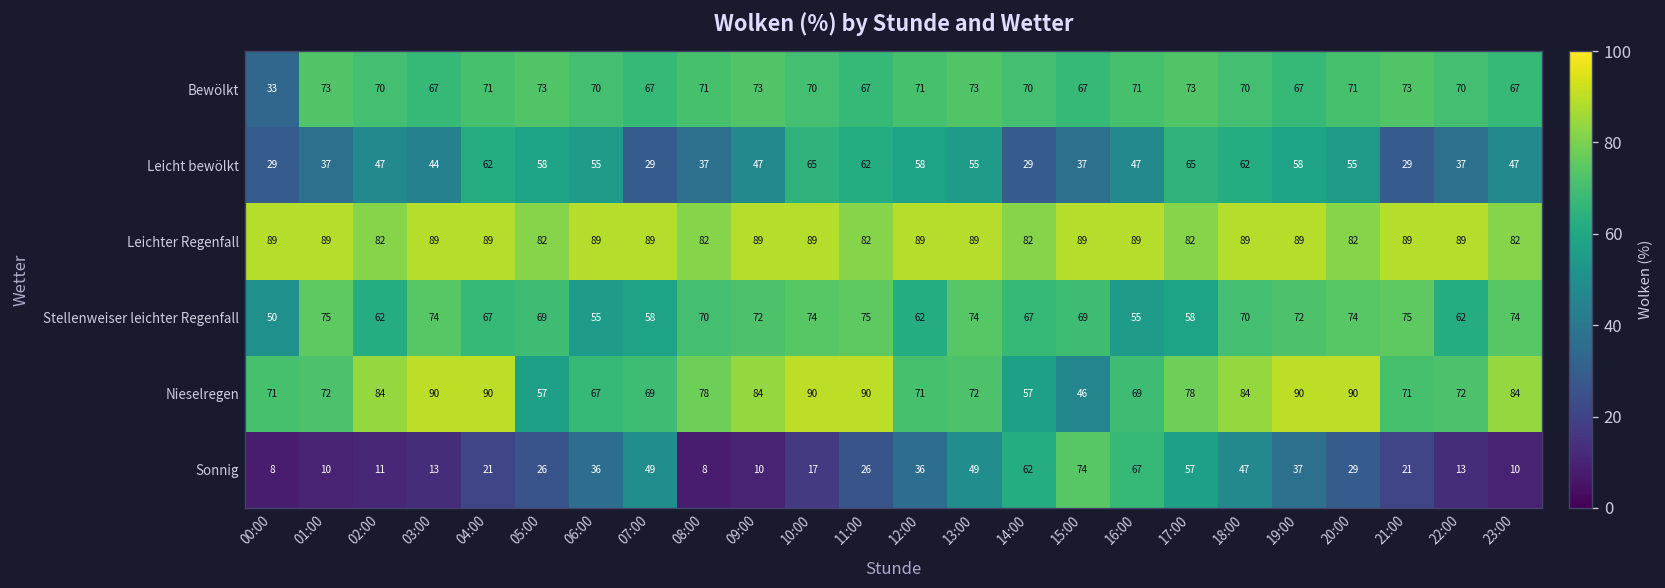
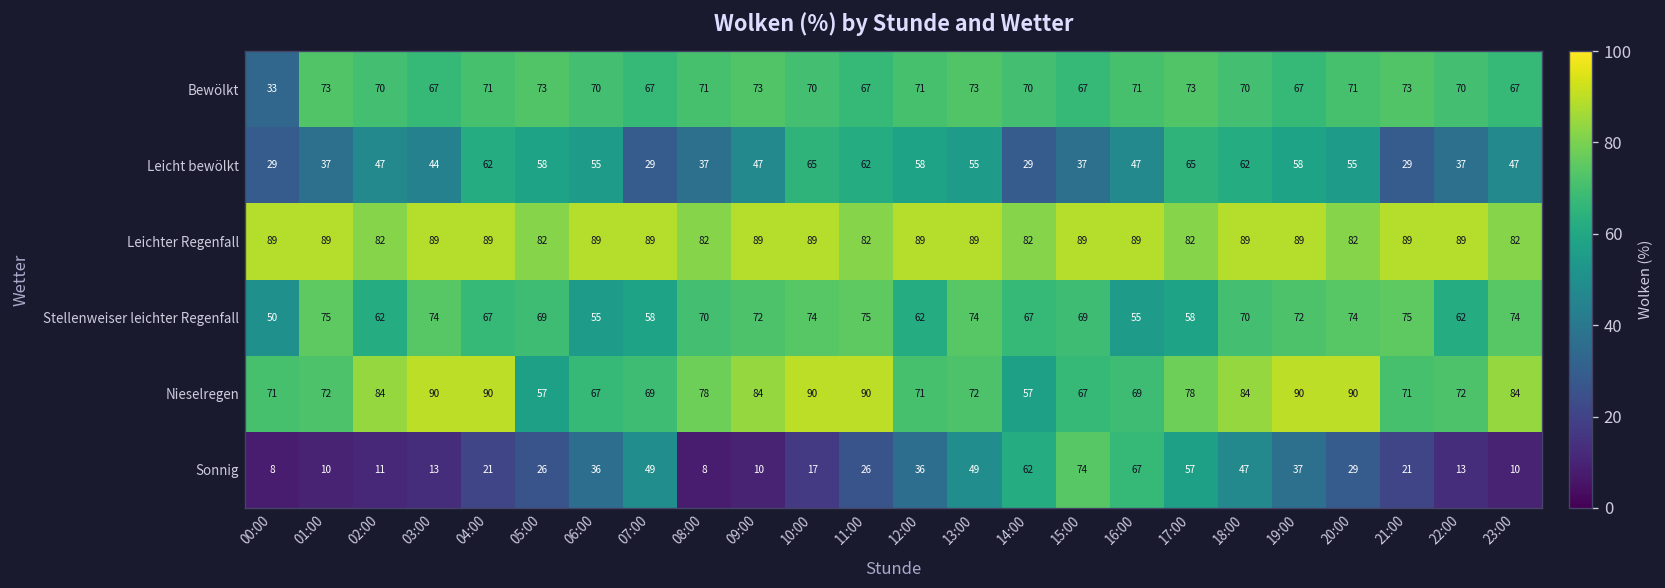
Nieselregen, 15:00: 46 -> 67
